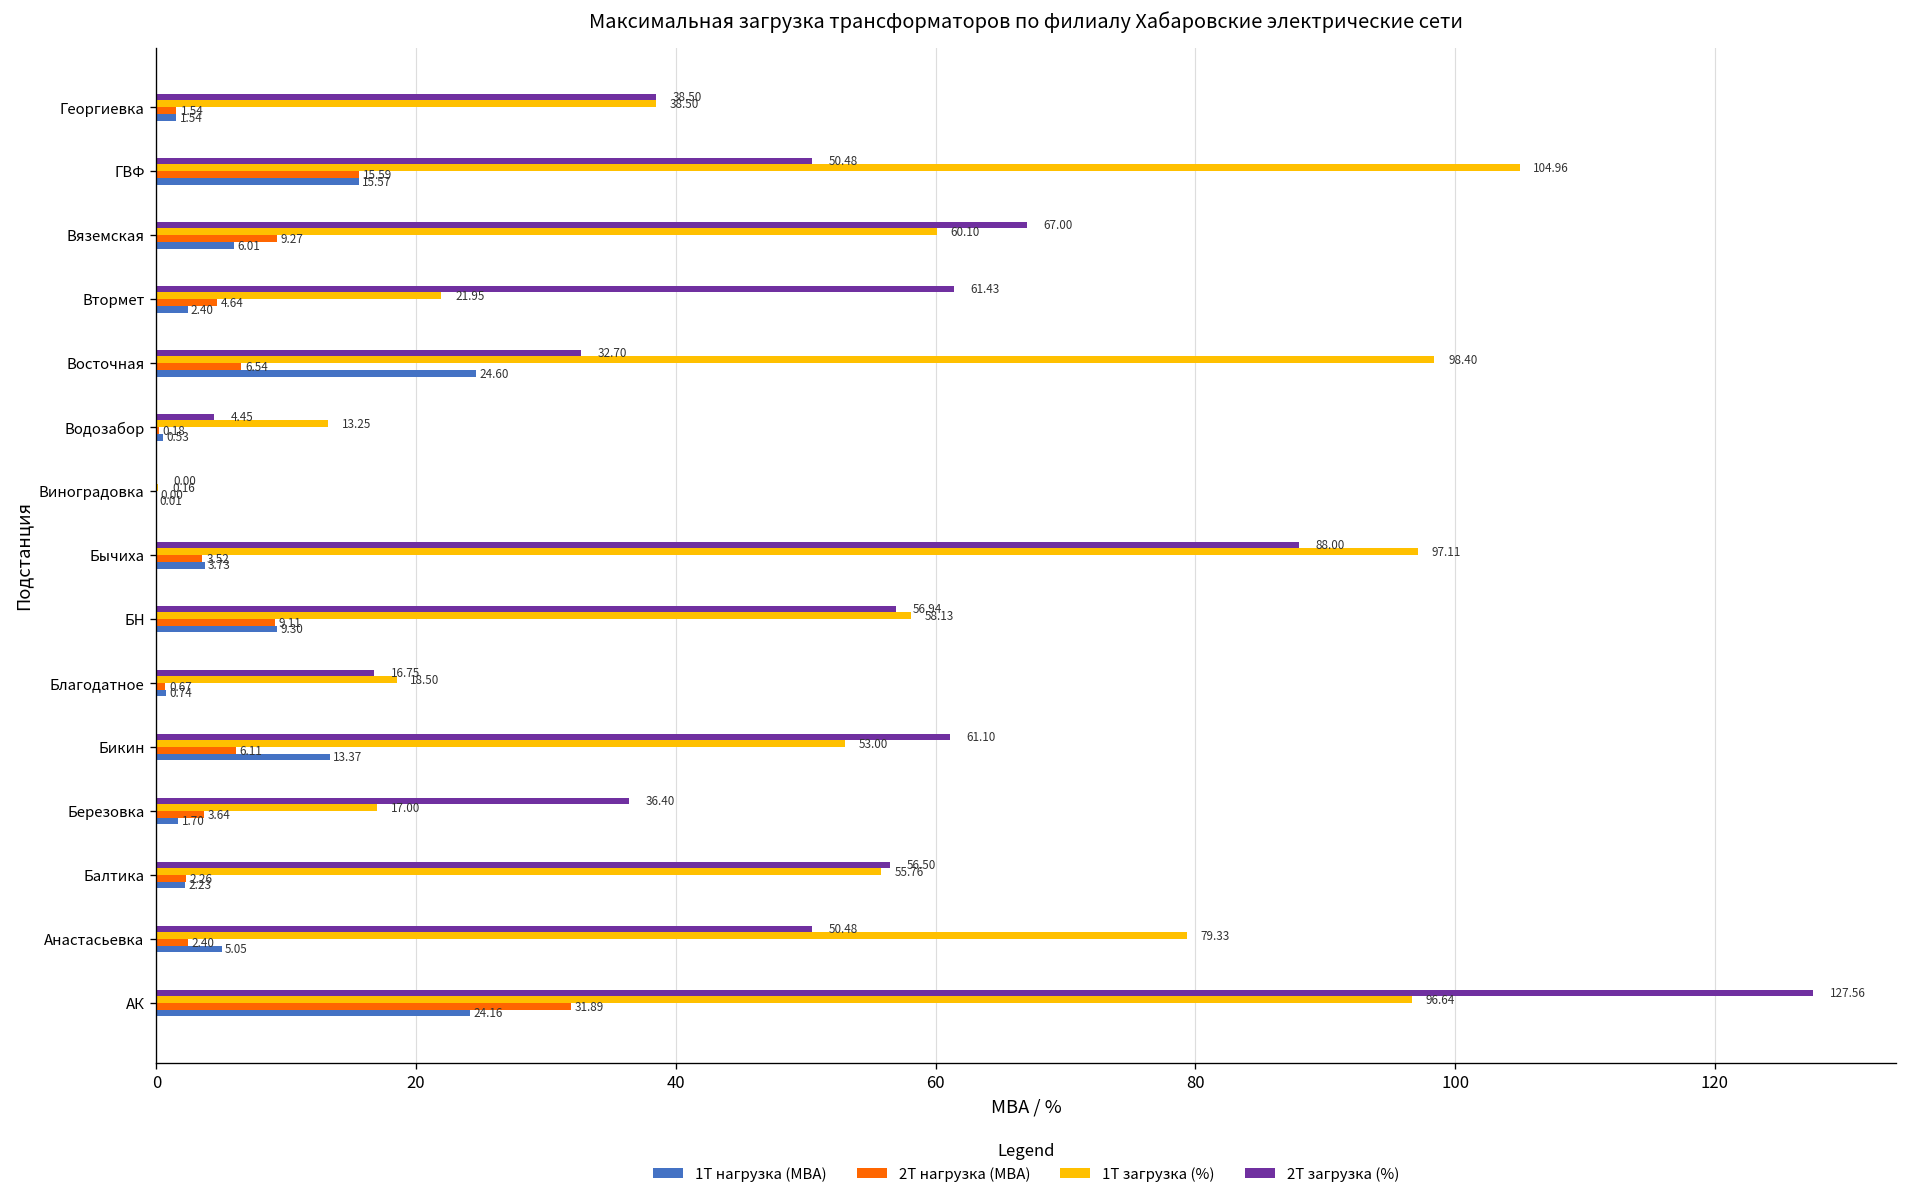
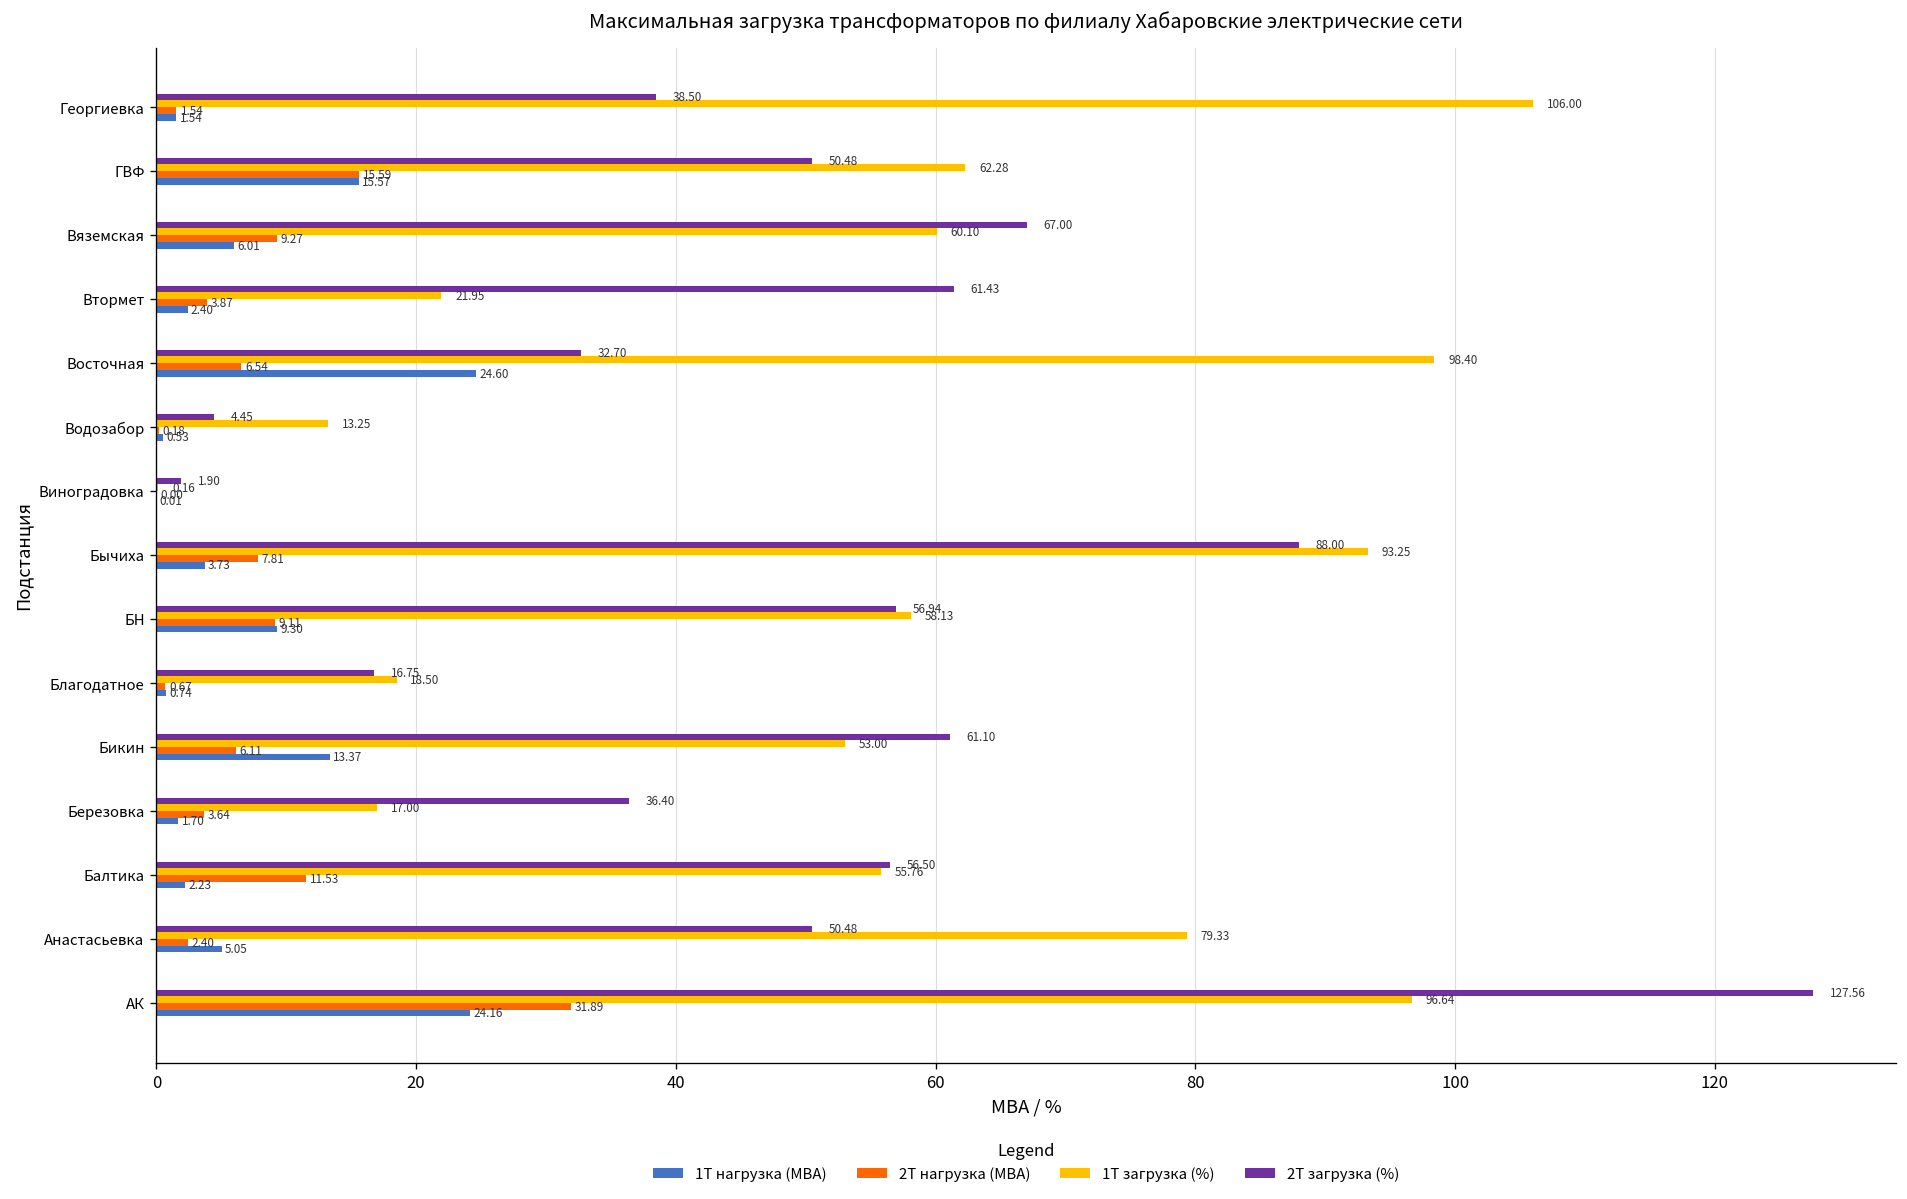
1Т загрузка (%), Георгиевка: 38.50 -> 106.00
1Т загрузка (%), ГВФ: 104.96 -> 62.28
2Т нагрузка (МВА), Втормет: 4.64 -> 3.87
2Т загрузка (%), Виноградовка: 0.00 -> 1.90
1Т загрузка (%), Бычиха: 97.11 -> 93.25
2Т нагрузка (МВА), Бычиха: 3.52 -> 7.81
2Т нагрузка (МВА), Балтика: 2.26 -> 11.53
